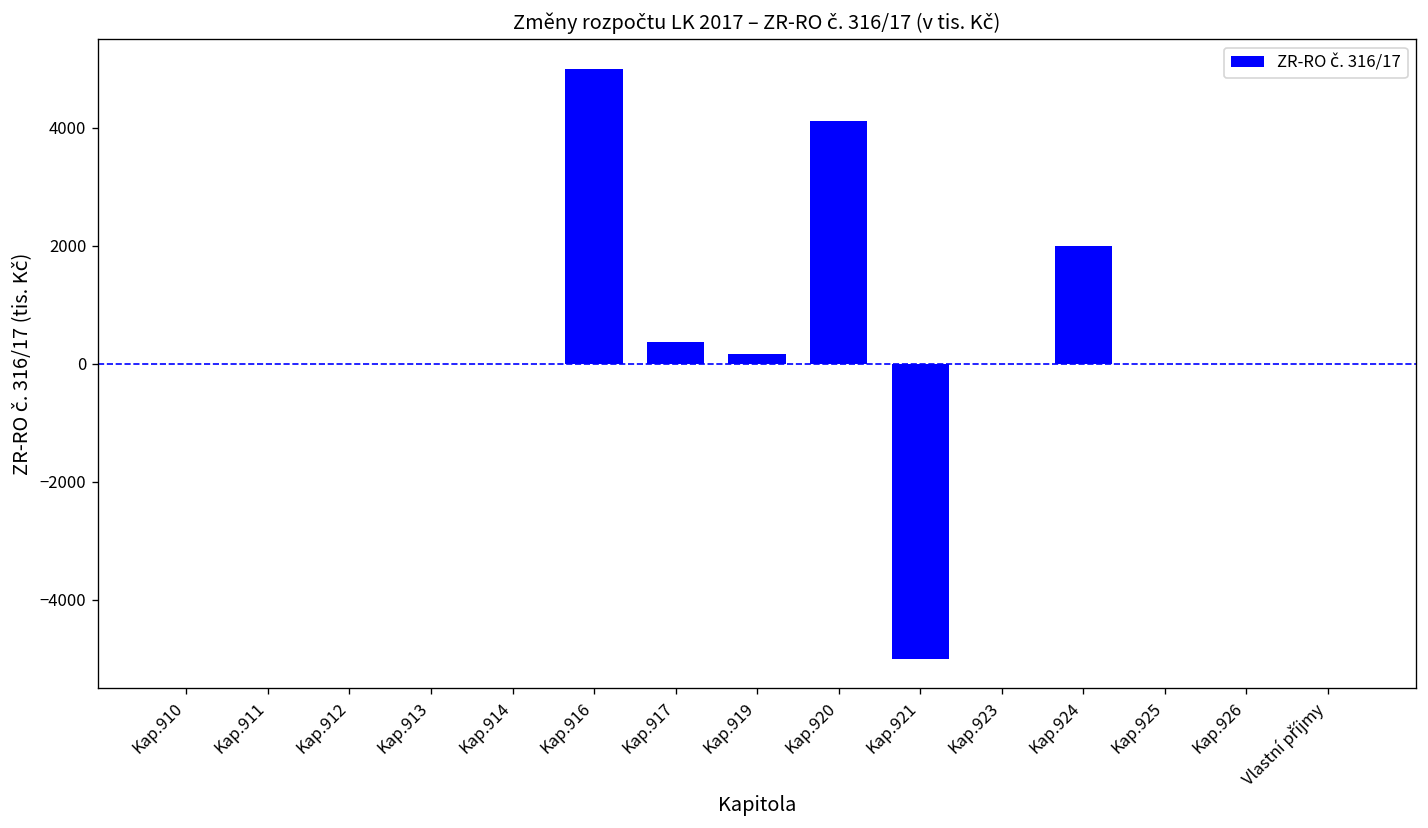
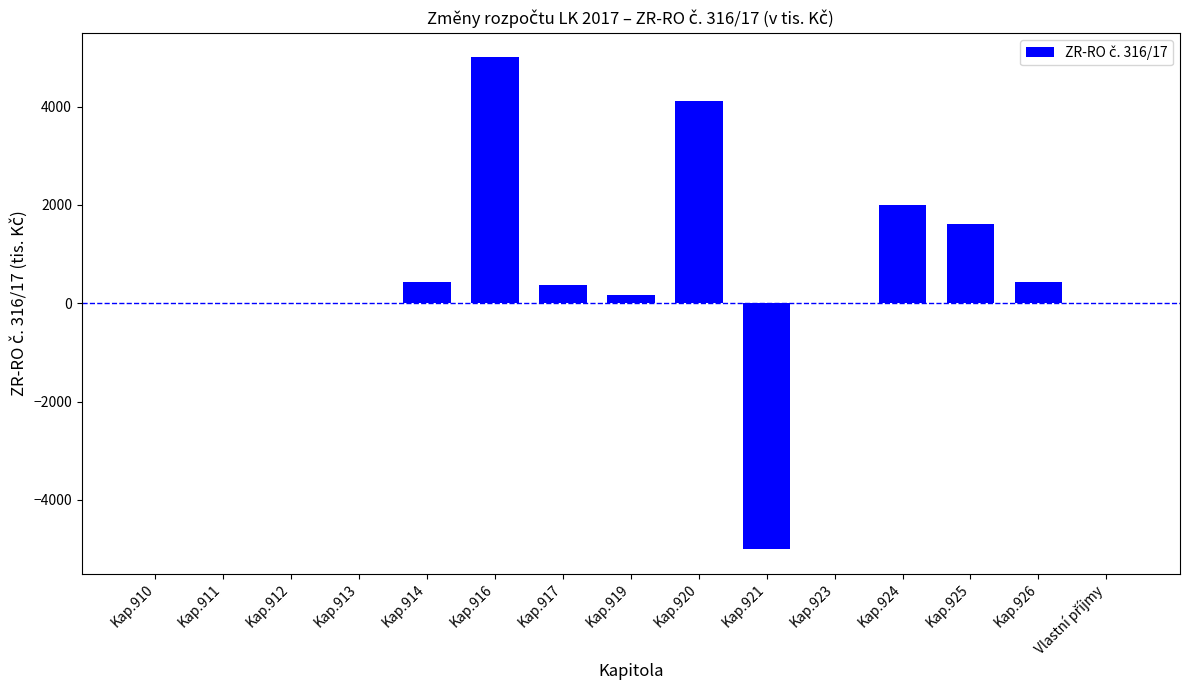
Kap.914: 0 -> 400
Kap.925: 0 -> 1600
Kap.926: 0 -> 400
